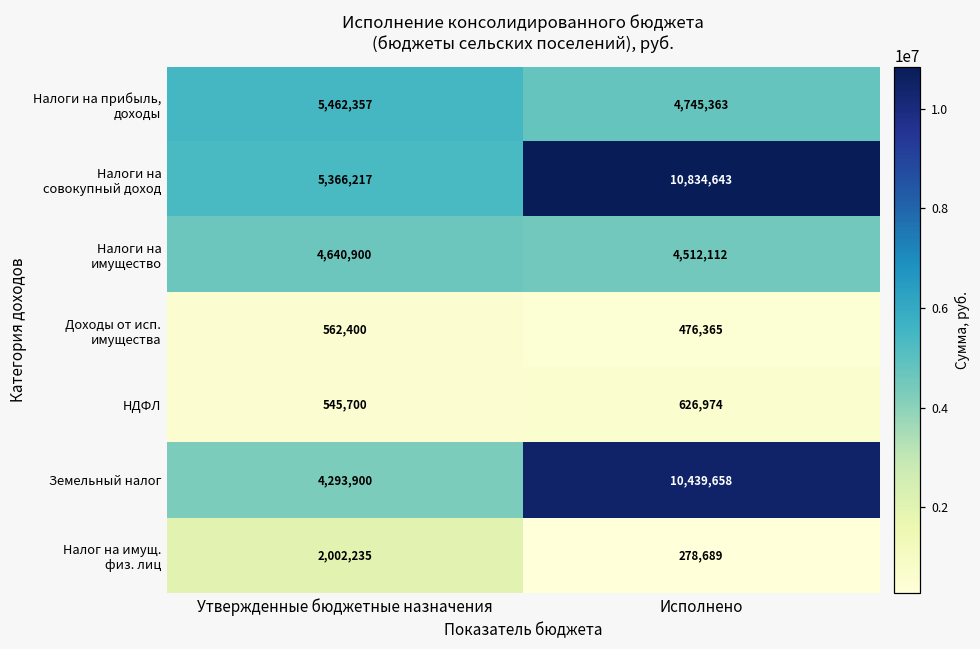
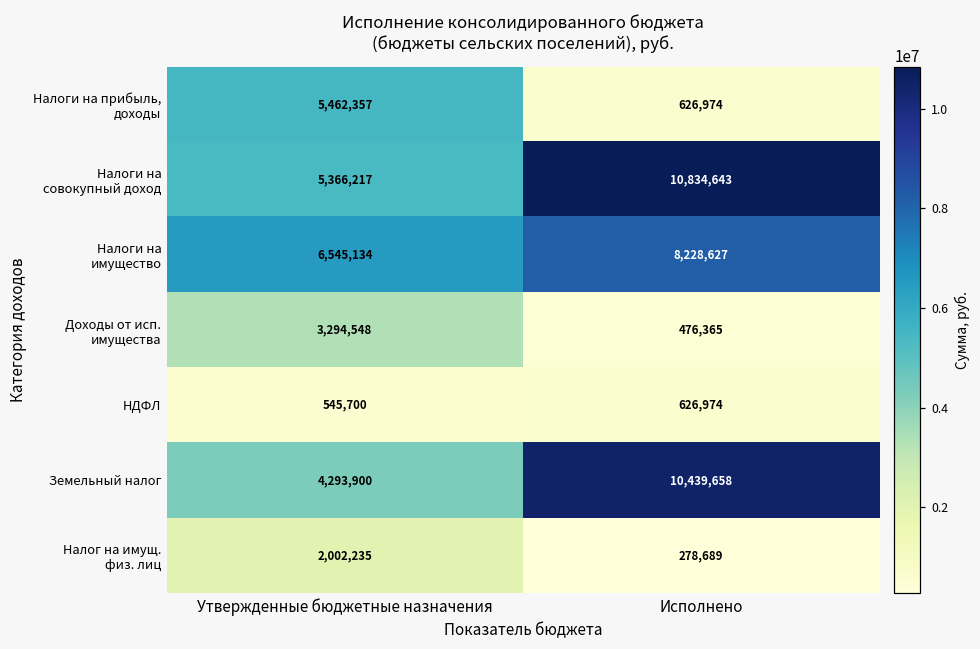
Налоги на прибыль, доходы, Исполнено: 4,745,363 -> 626,974
Налоги на имущество, Утвержденные бюджетные назначения: 4,640,900 -> 6,545,134
Налоги на имущество, Исполнено: 4,512,112 -> 8,228,627
Доходы от исп. имущества, Утвержденные бюджетные назначения: 562,400 -> 3,294,548
